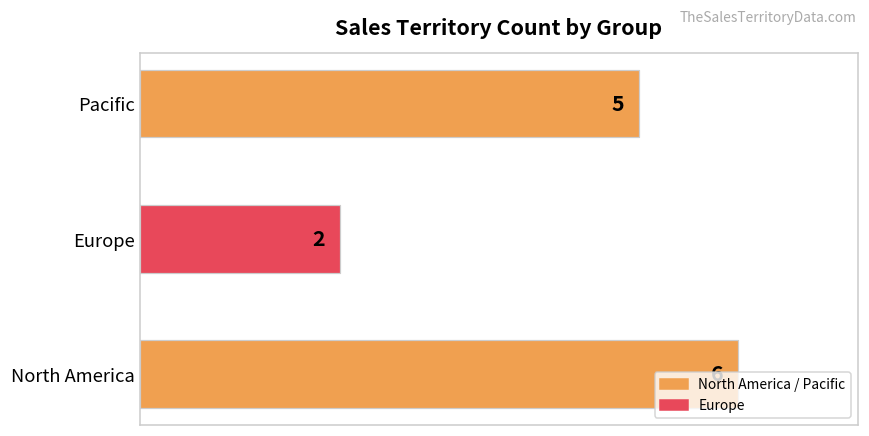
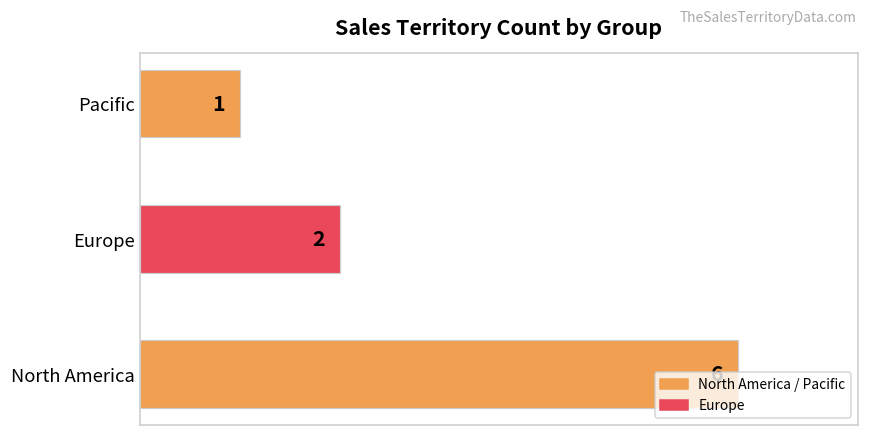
Pacific: 5 -> 1
